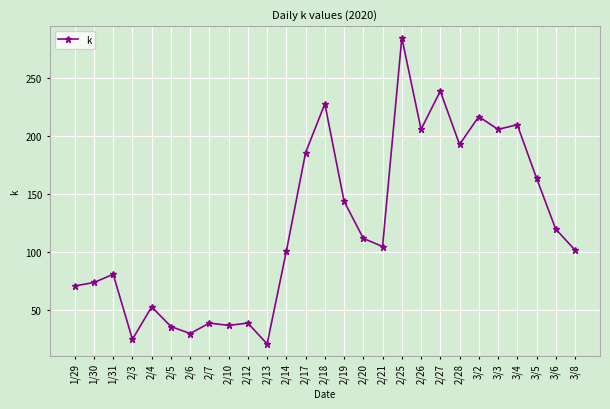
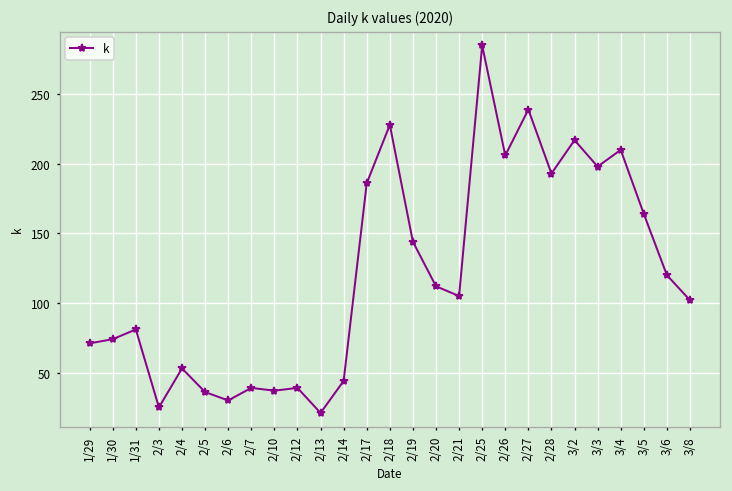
2/14: 101 -> 44
3/3: 206 -> 198
